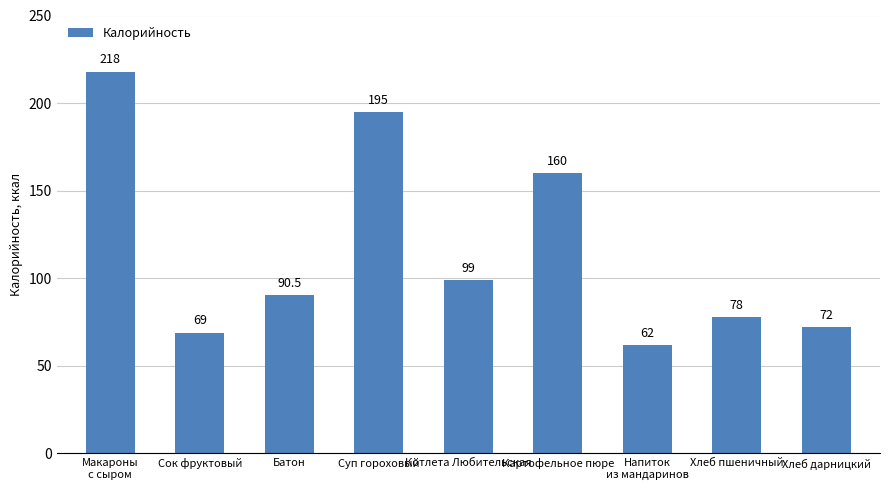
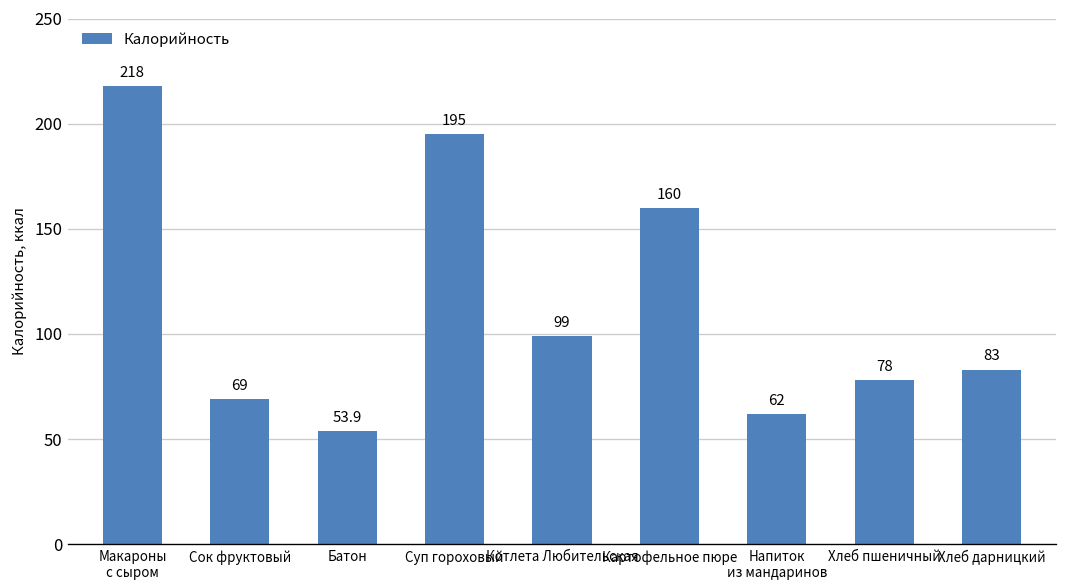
Батон: 90.5 -> 53.9
Хлеб дарницкий: 72 -> 83
